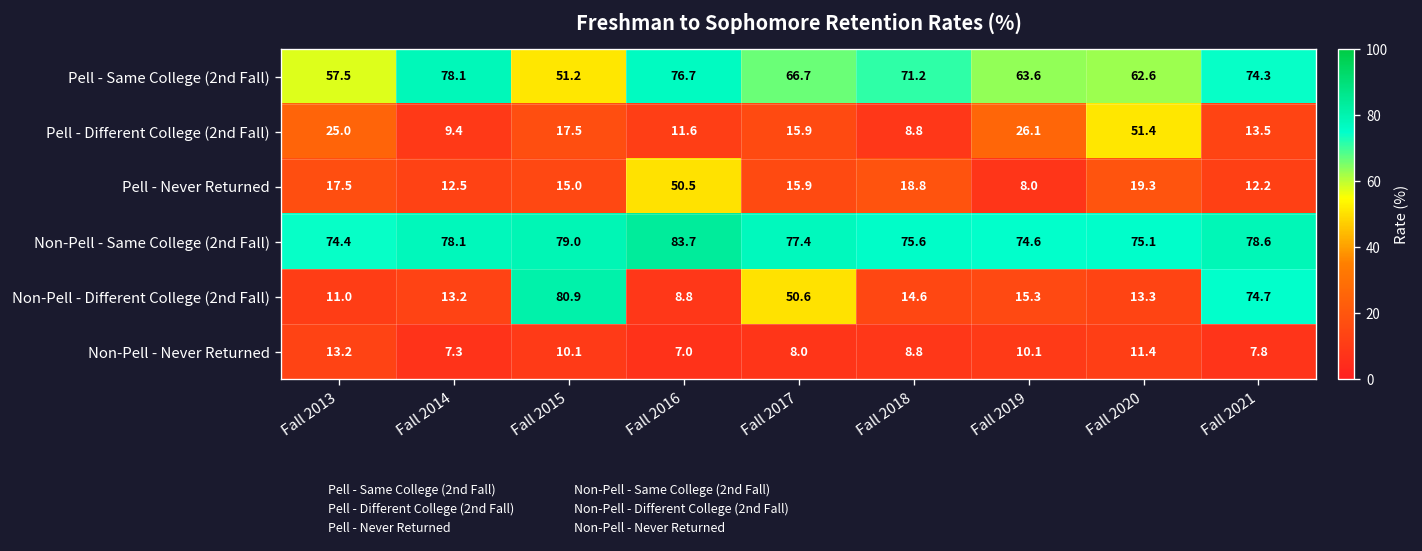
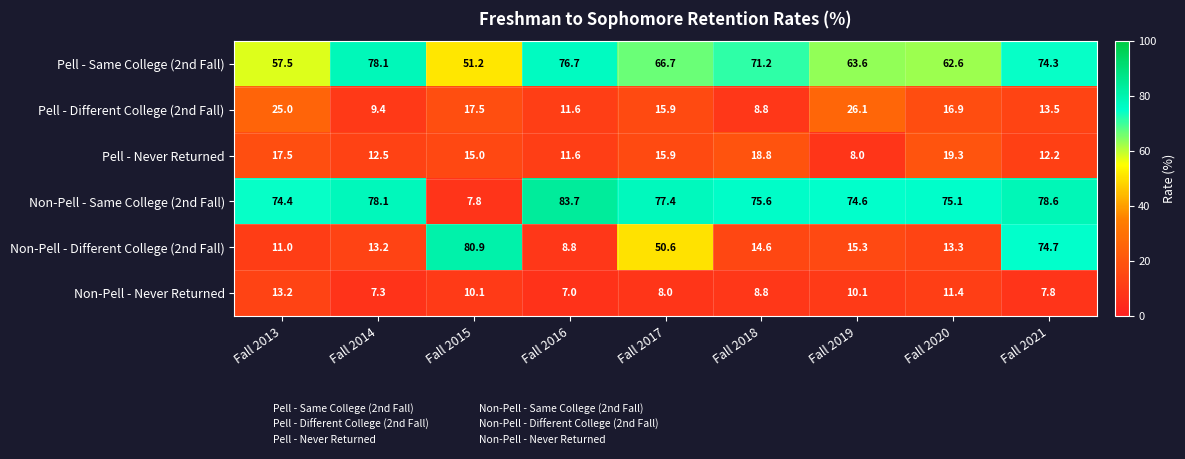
Pell - Different College (2nd Fall), Fall 2020: 51.4 -> 16.9
Pell - Never Returned, Fall 2016: 50.5 -> 11.6
Non-Pell - Same College (2nd Fall), Fall 2015: 79.0 -> 7.8
